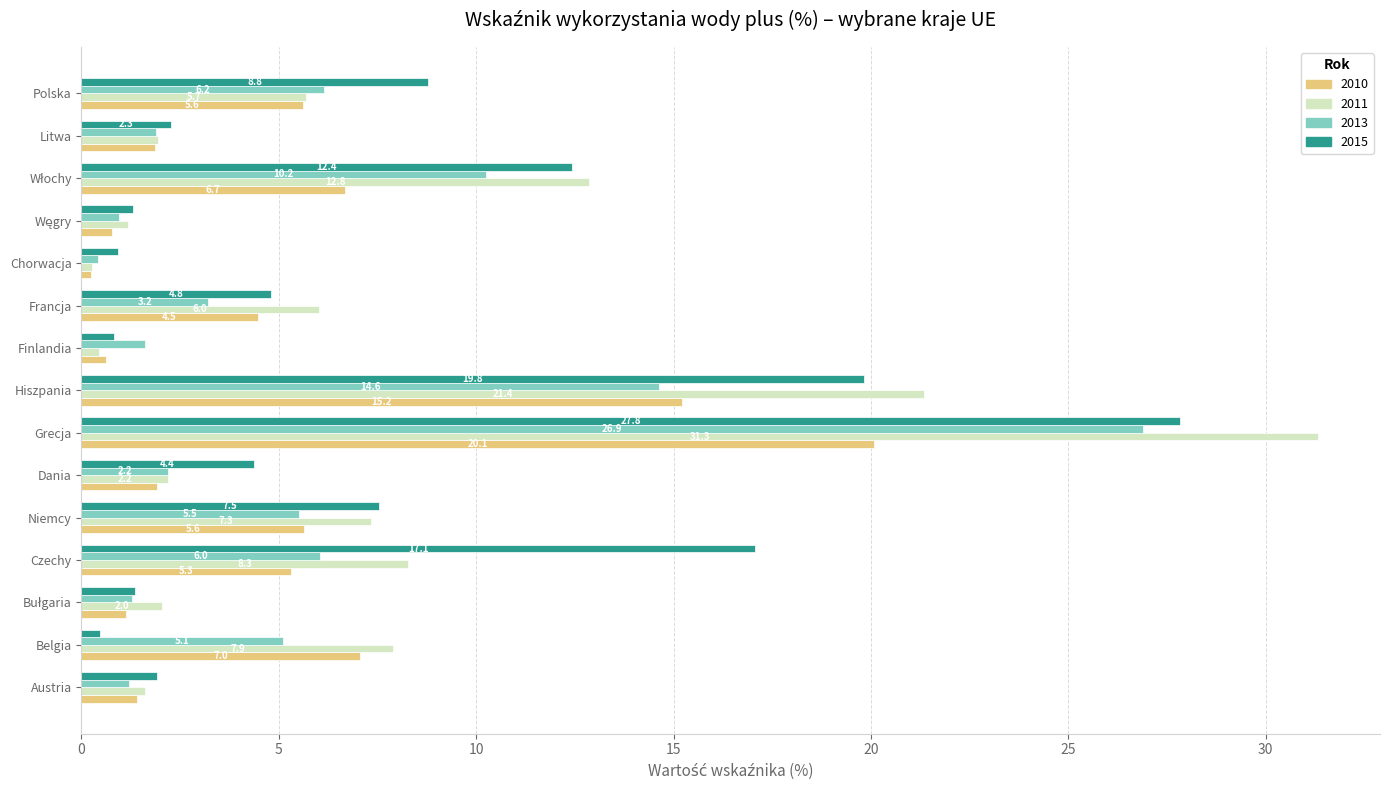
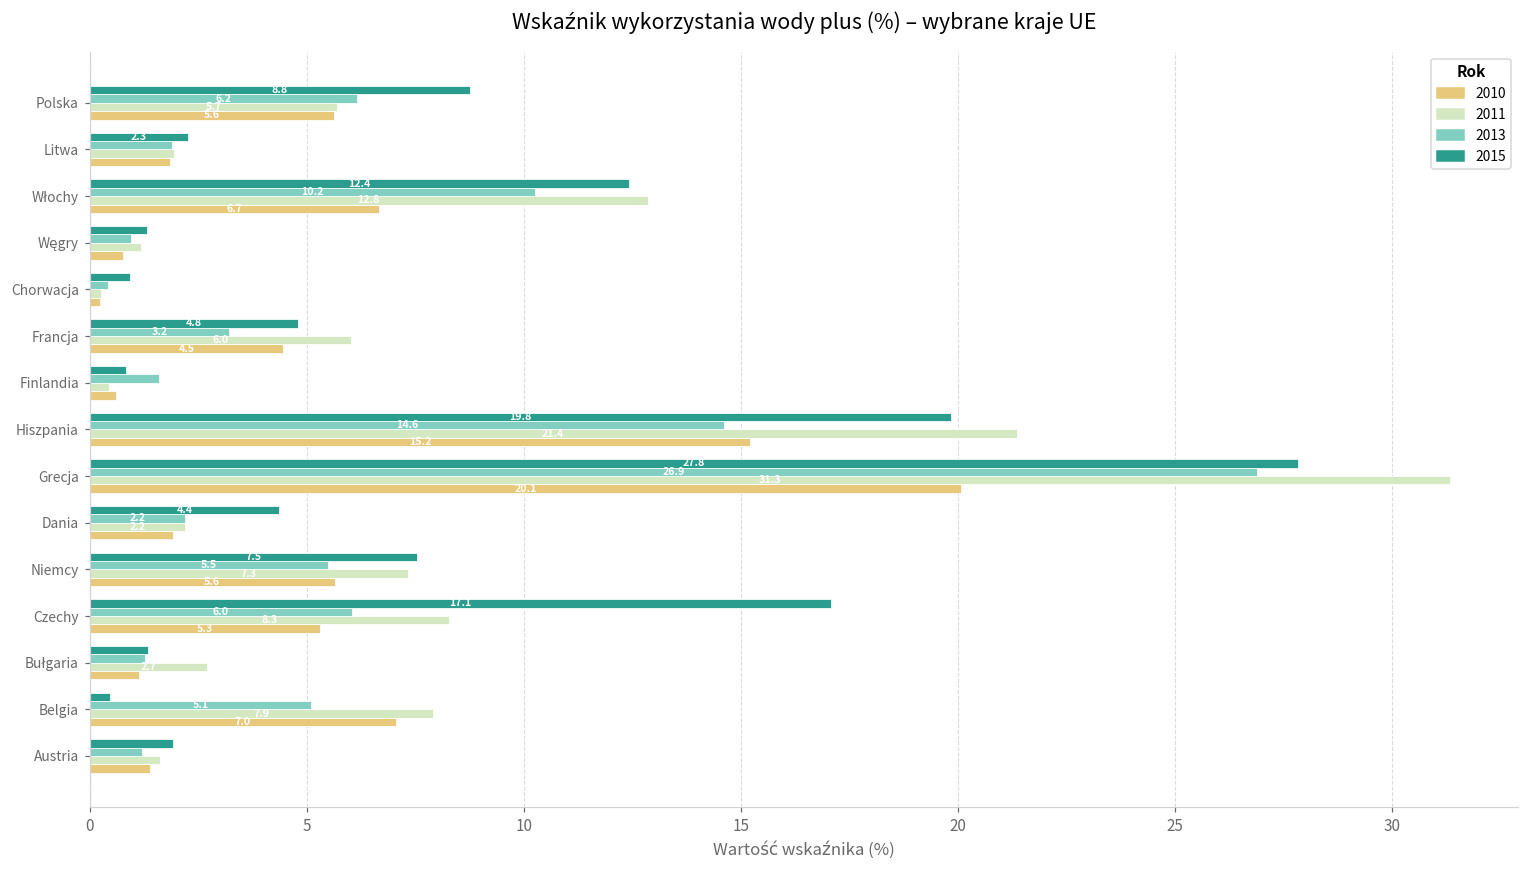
2011, Bułgaria: 2.0 -> 2.7
